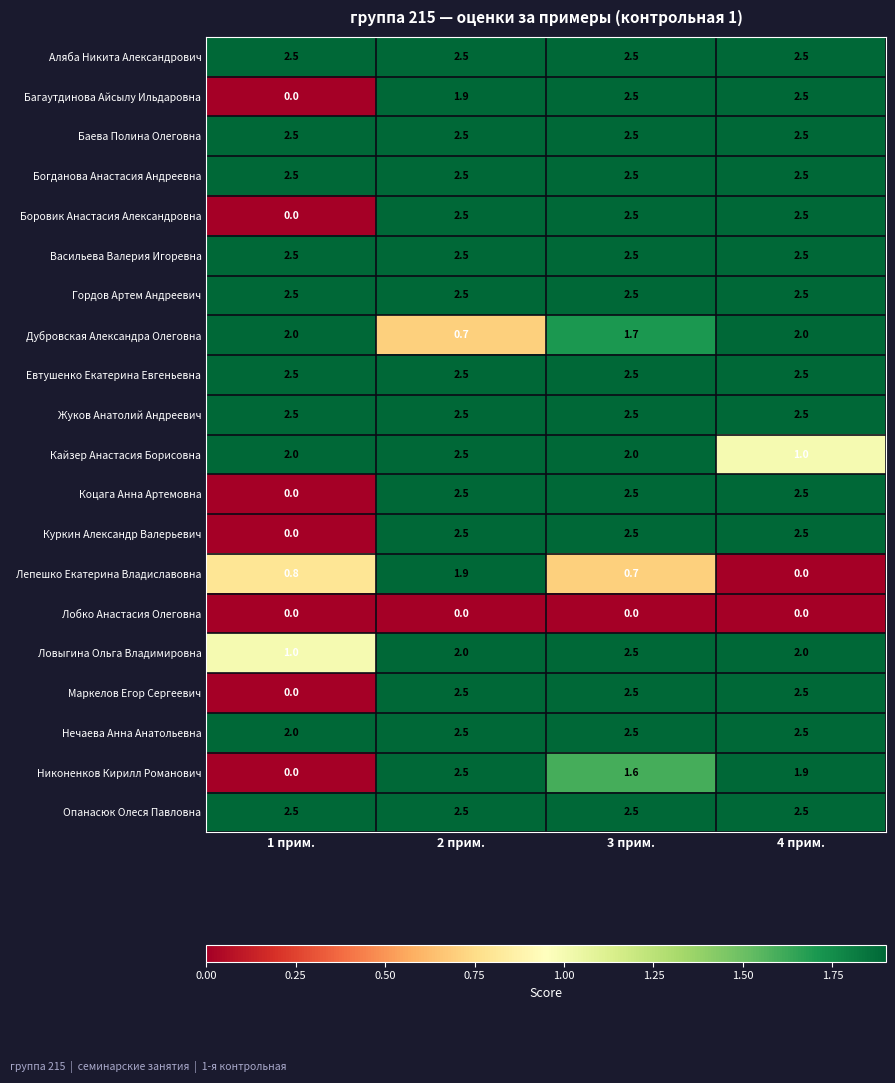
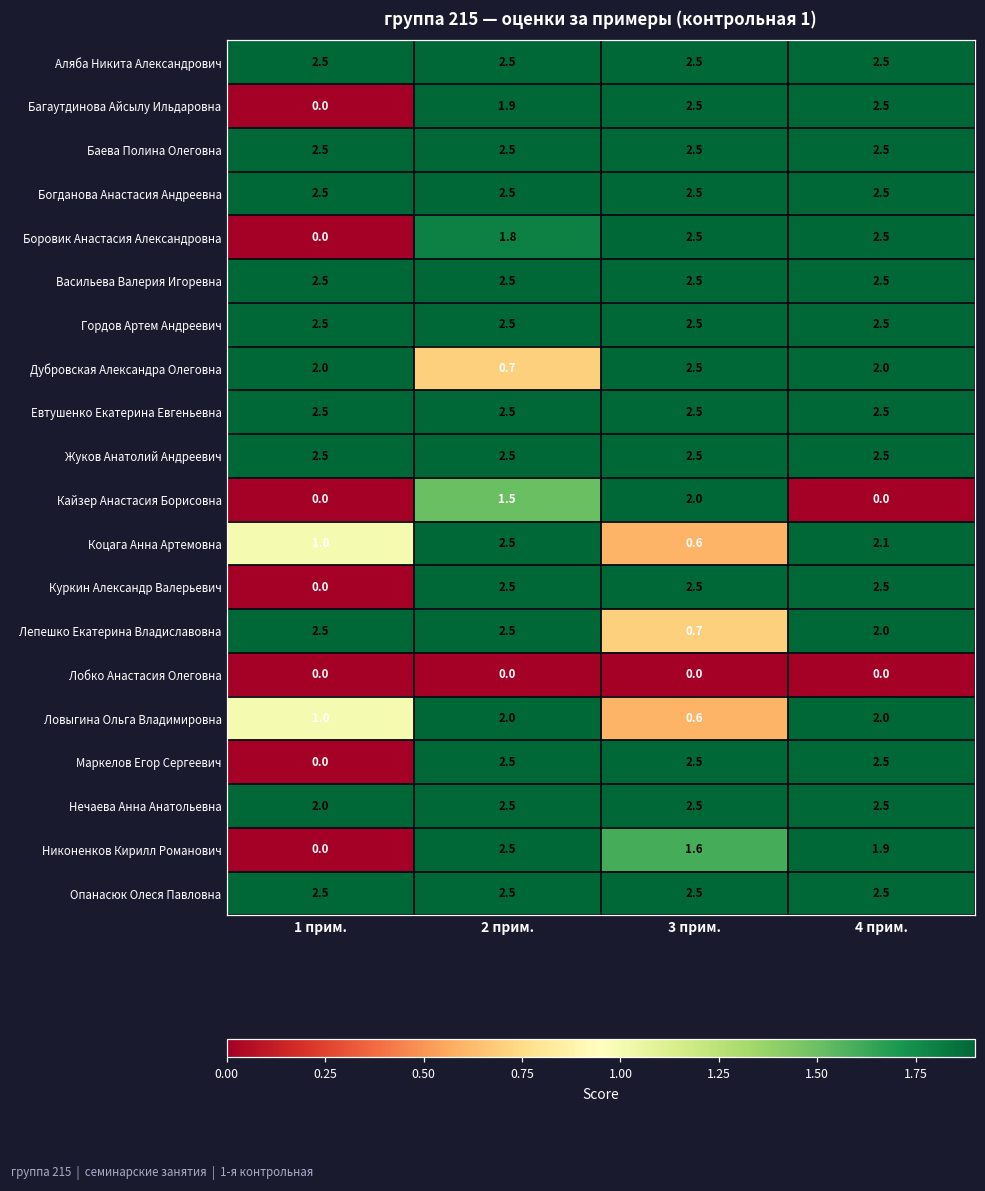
Боровик Анастасия Александровна, 2 прим.: 2.5 -> 1.8
Дубровская Александра Олеговна, 3 прим.: 1.7 -> 2.5
Кайзер Анастасия Борисовна, 1 прим.: 2.0 -> 0.0
Кайзер Анастасия Борисовна, 2 прим.: 2.5 -> 1.5
Кайзер Анастасия Борисовна, 4 прим.: 1.0 -> 0.0
Коцага Анна Артемовна, 1 прим.: 0.0 -> 1.0
Коцага Анна Артемовна, 3 прим.: 2.5 -> 0.6
Коцага Анна Артемовна, 4 прим.: 2.5 -> 2.1
Лепешко Екатерина Владиславовна, 1 прим.: 0.8 -> 2.5
Лепешко Екатерина Владиславовна, 2 прим.: 1.9 -> 2.5
Лепешко Екатерина Владиславовна, 4 прим.: 0.0 -> 2.0
Ловыгина Ольга Владимировна, 3 прим.: 2.5 -> 0.6
